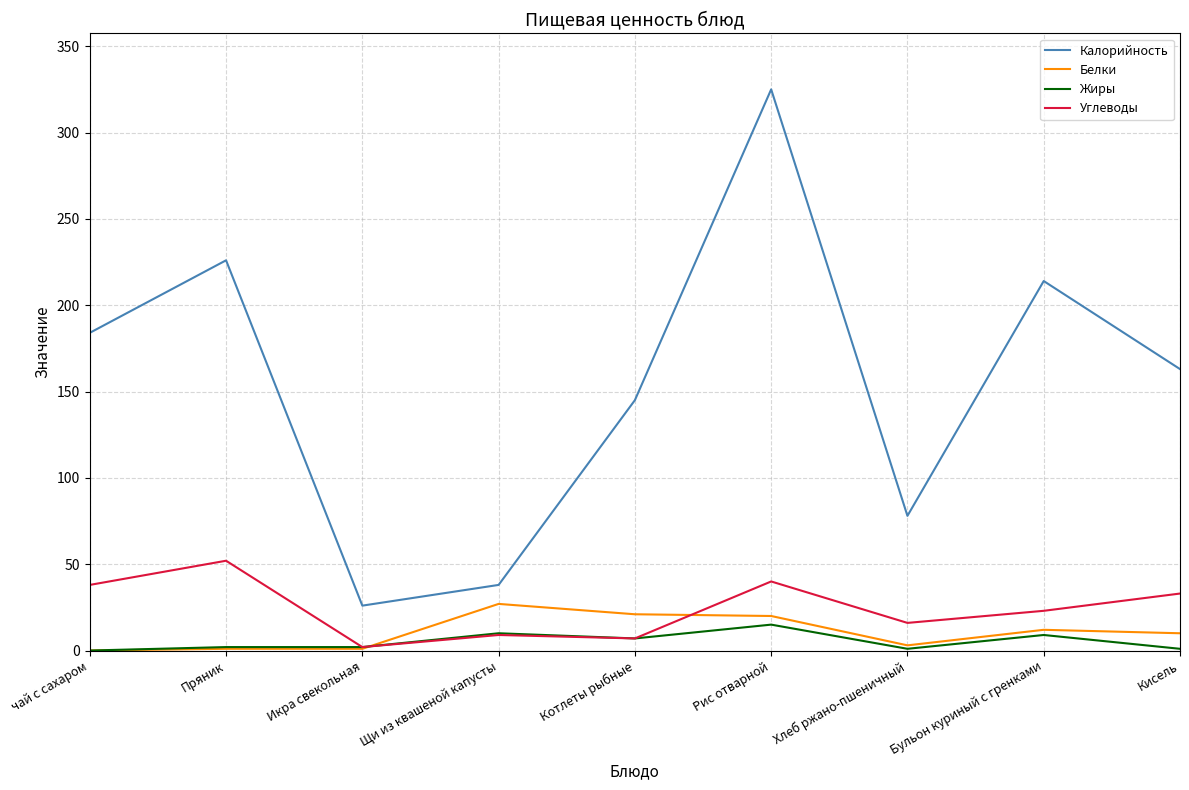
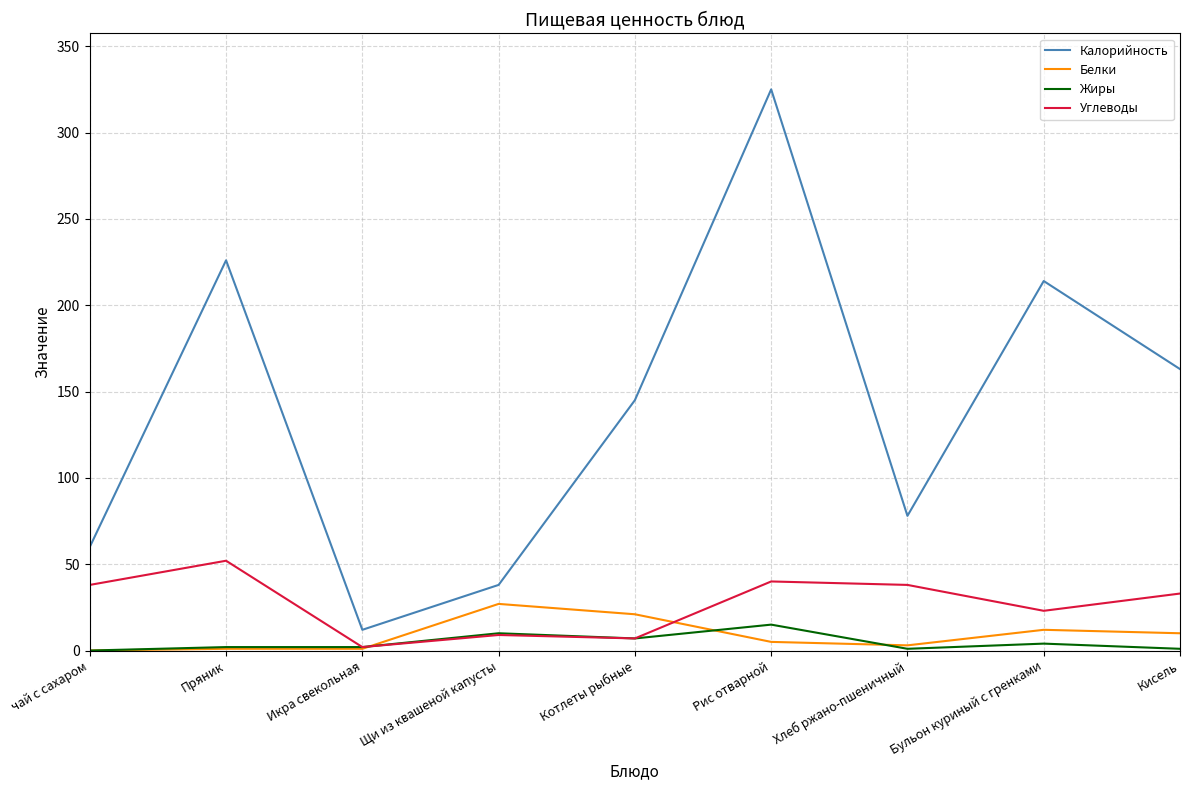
Калорийность, чай с сахаром: 184 -> 60
Калорийность, Икра свекольная: 26 -> 12
Белки, Рис отварной: 20 -> 5
Углеводы, Хлеб ржано-пшеничный: 16 -> 38
Жиры, Бульон куриный с гренками: 9 -> 4
